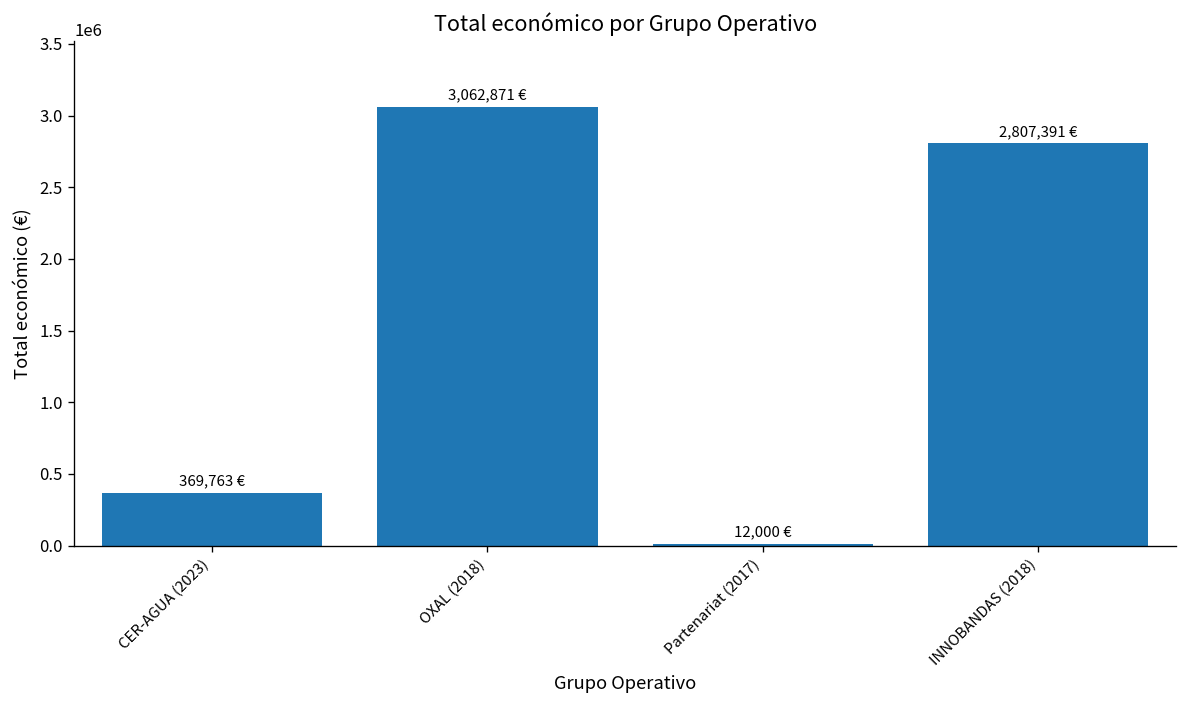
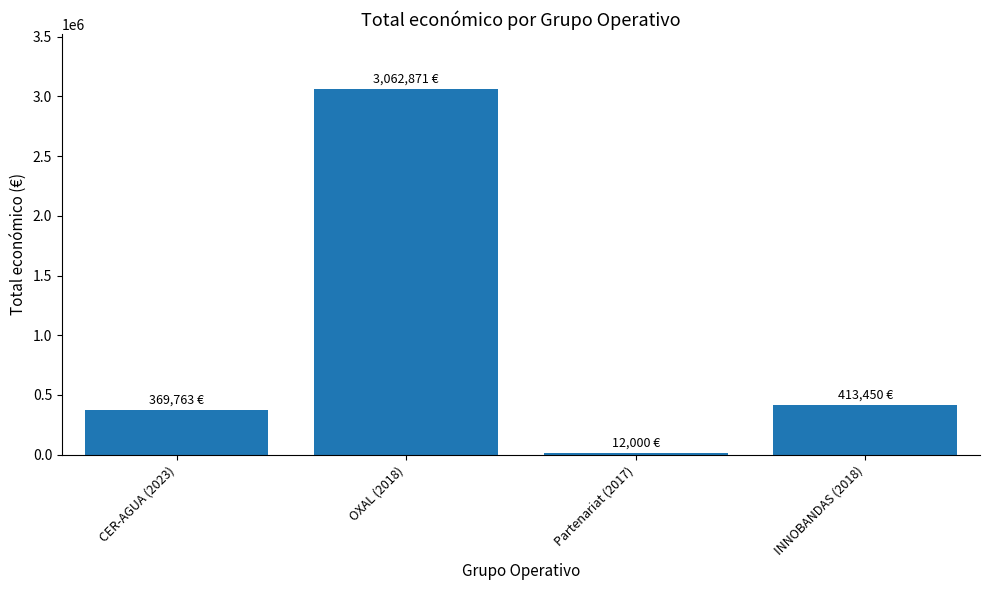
INNOBANDAS (2018): 2,807,391 -> 413,450
